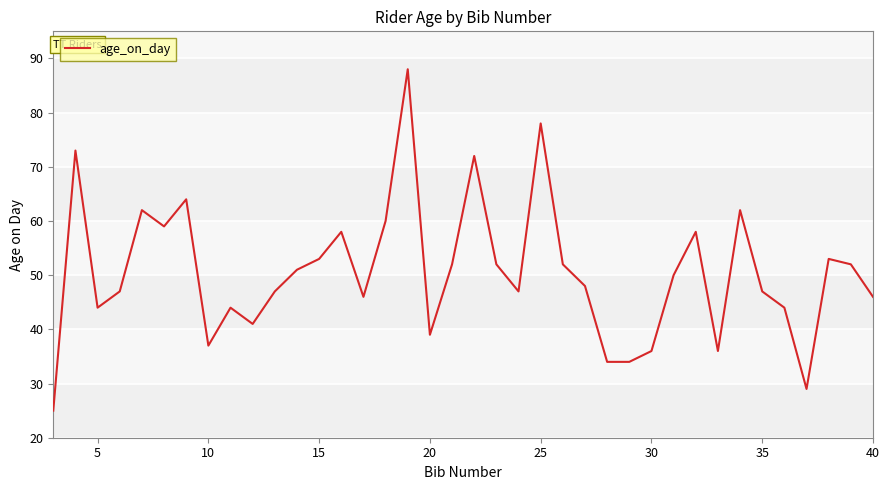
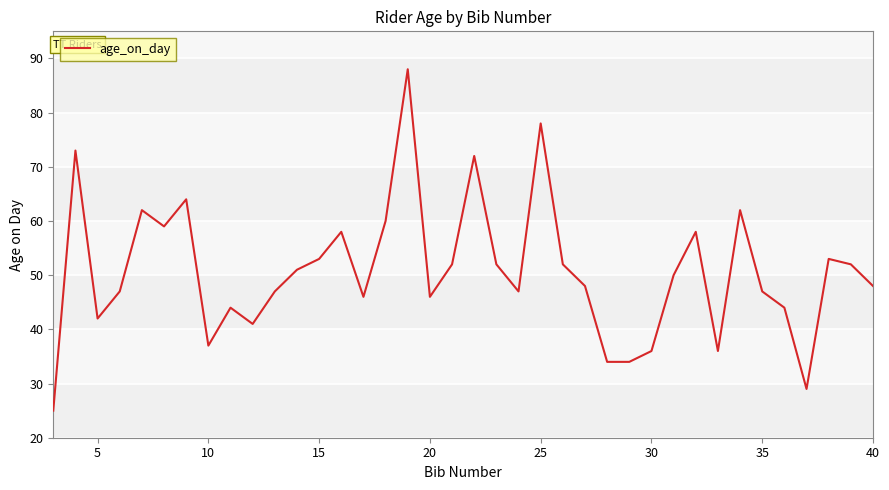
5: 44 -> 42
20: 39 -> 46
40: 46 -> 48
